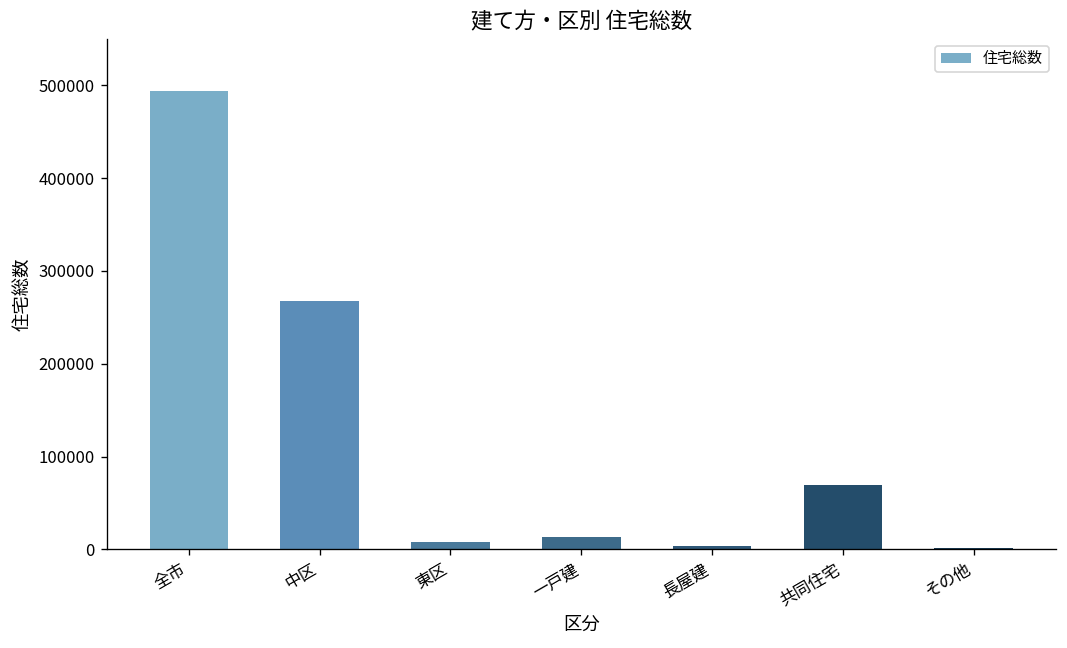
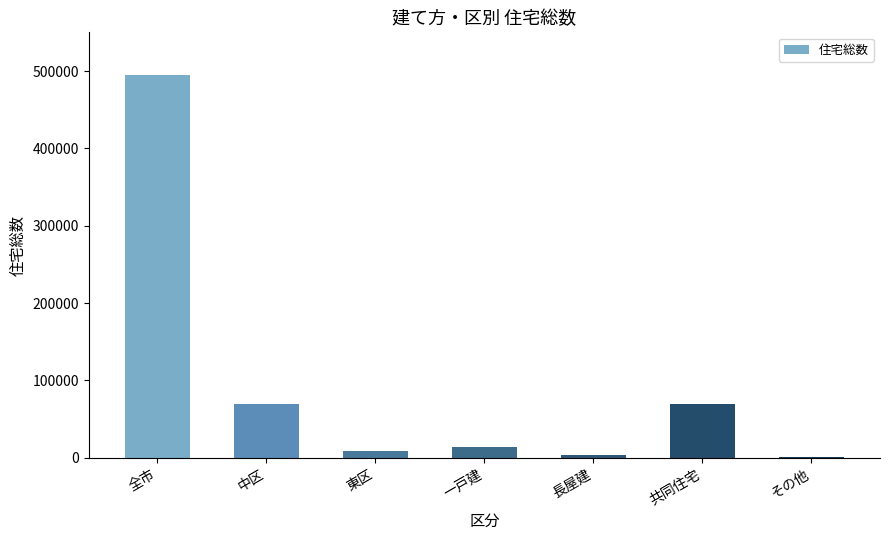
中区: 270000 -> 70000
